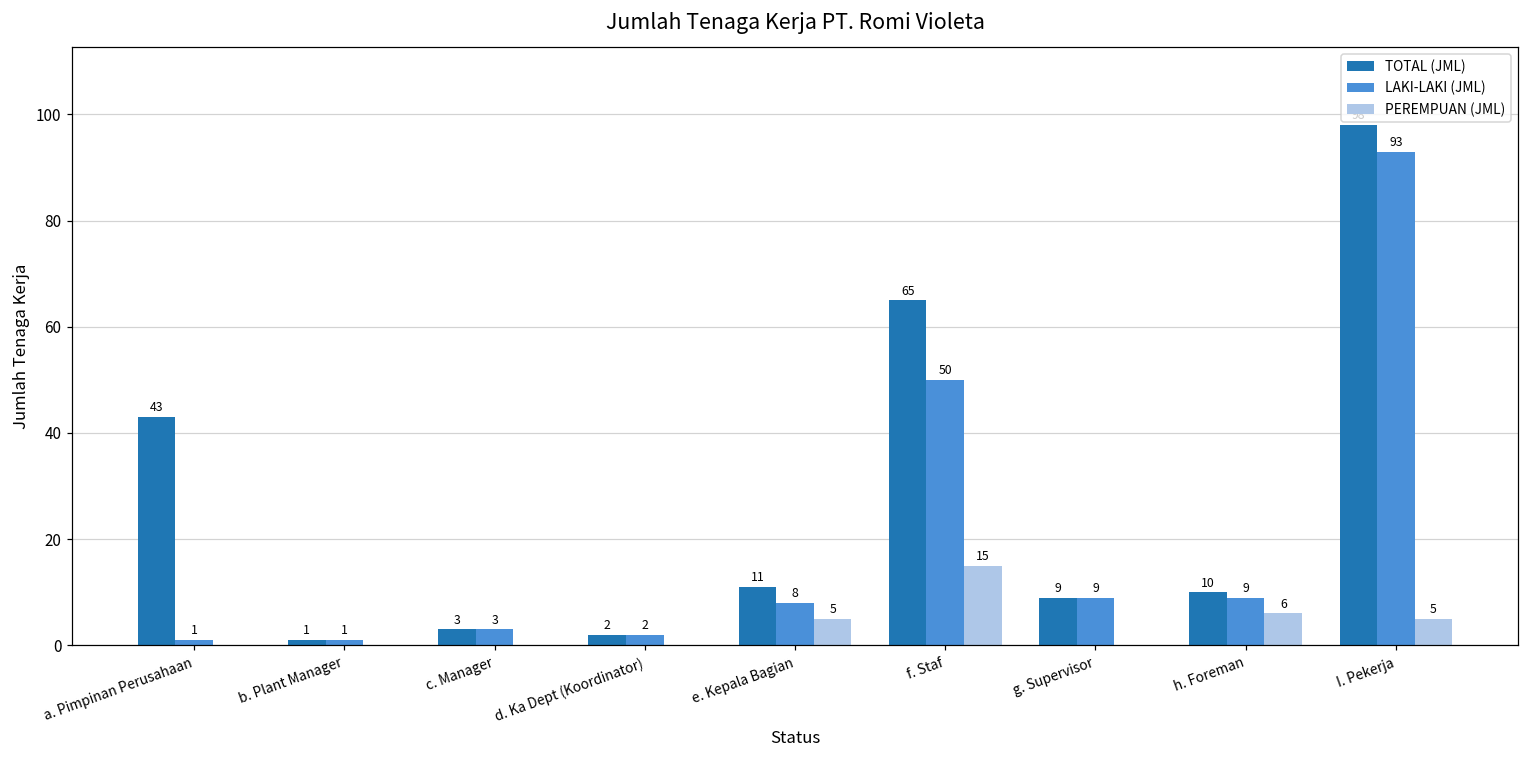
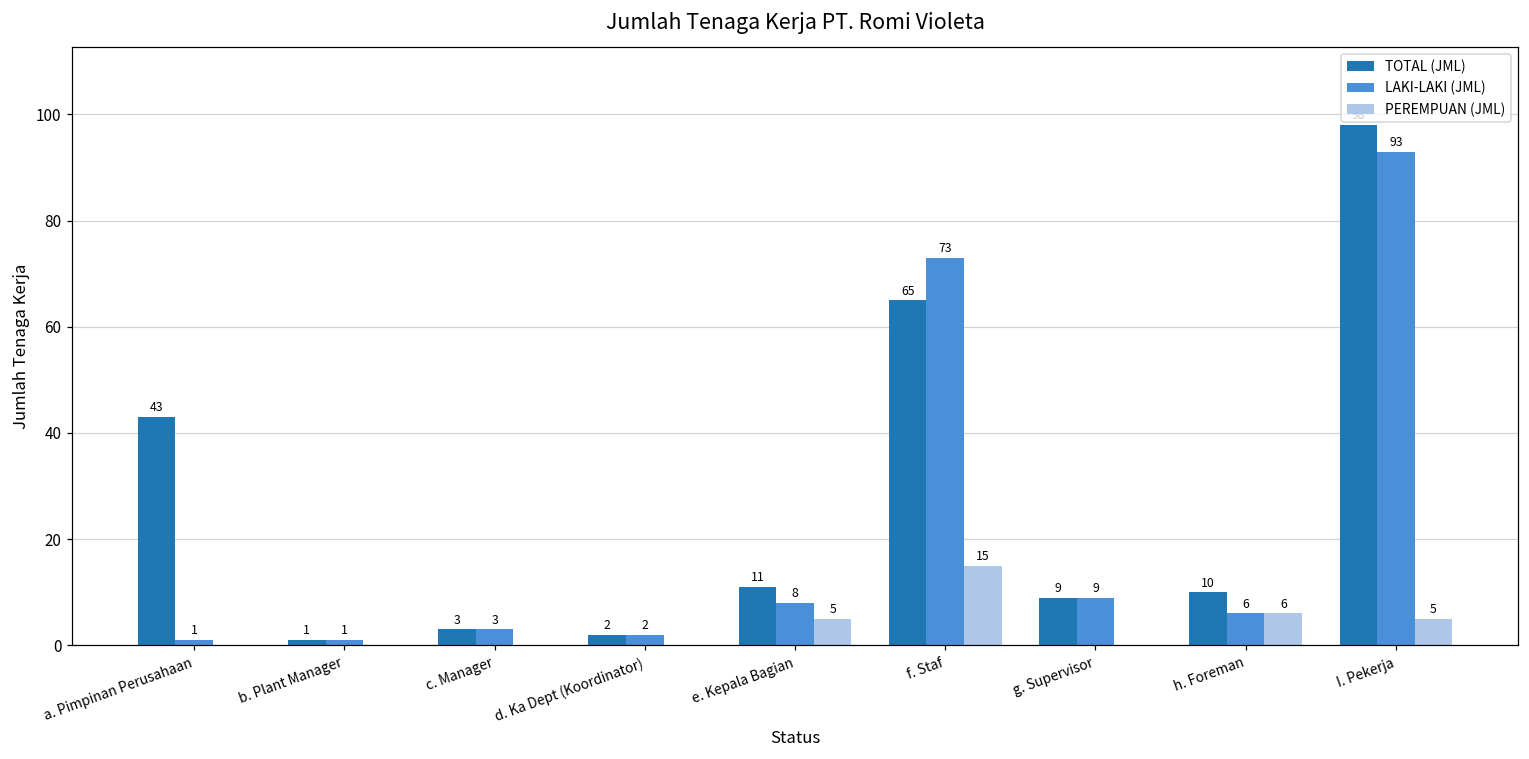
LAKI-LAKI (JML), f. Staf: 50 -> 73
LAKI-LAKI (JML), h. Foreman: 9 -> 6
